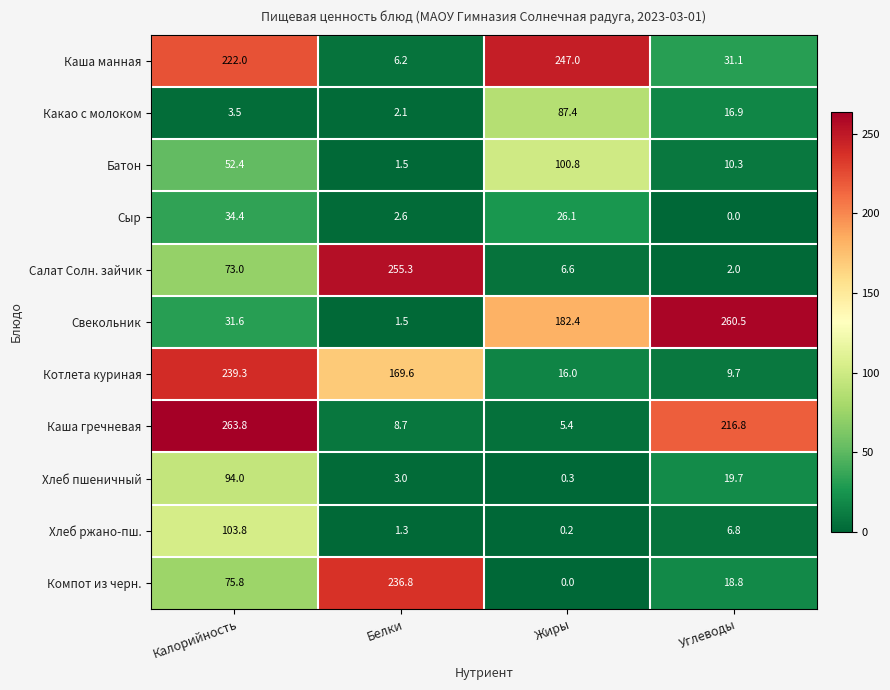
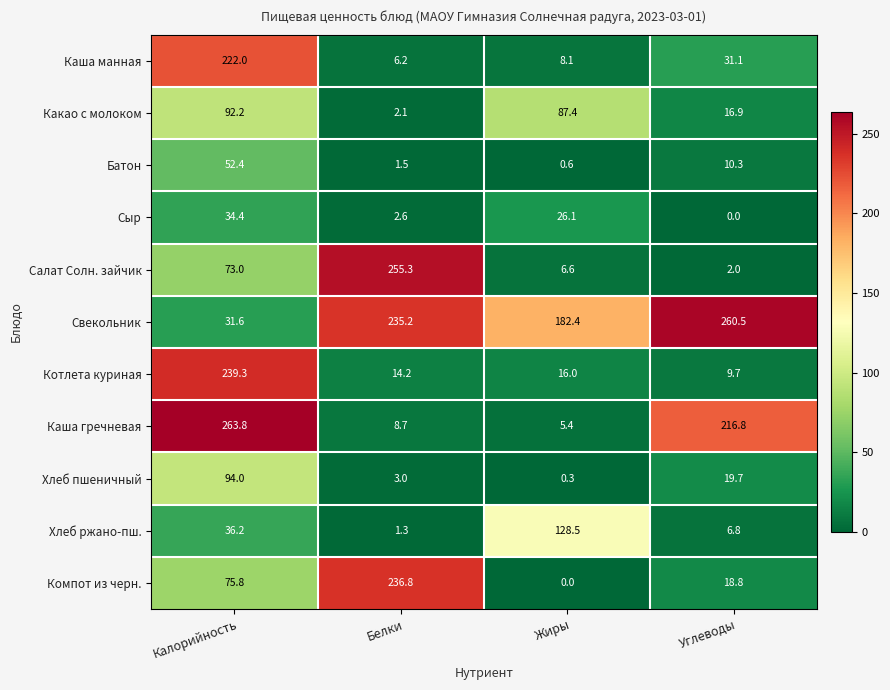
Каша манная, Жиры: 247.0 -> 8.1
Какао с молоком, Калорийность: 3.5 -> 92.2
Батон, Жиры: 100.8 -> 0.6
Свекольник, Белки: 1.5 -> 235.2
Котлета куриная, Белки: 169.6 -> 14.2
Хлеб ржано-пш., Калорийность: 103.8 -> 36.2
Хлеб ржано-пш., Жиры: 0.2 -> 128.5
